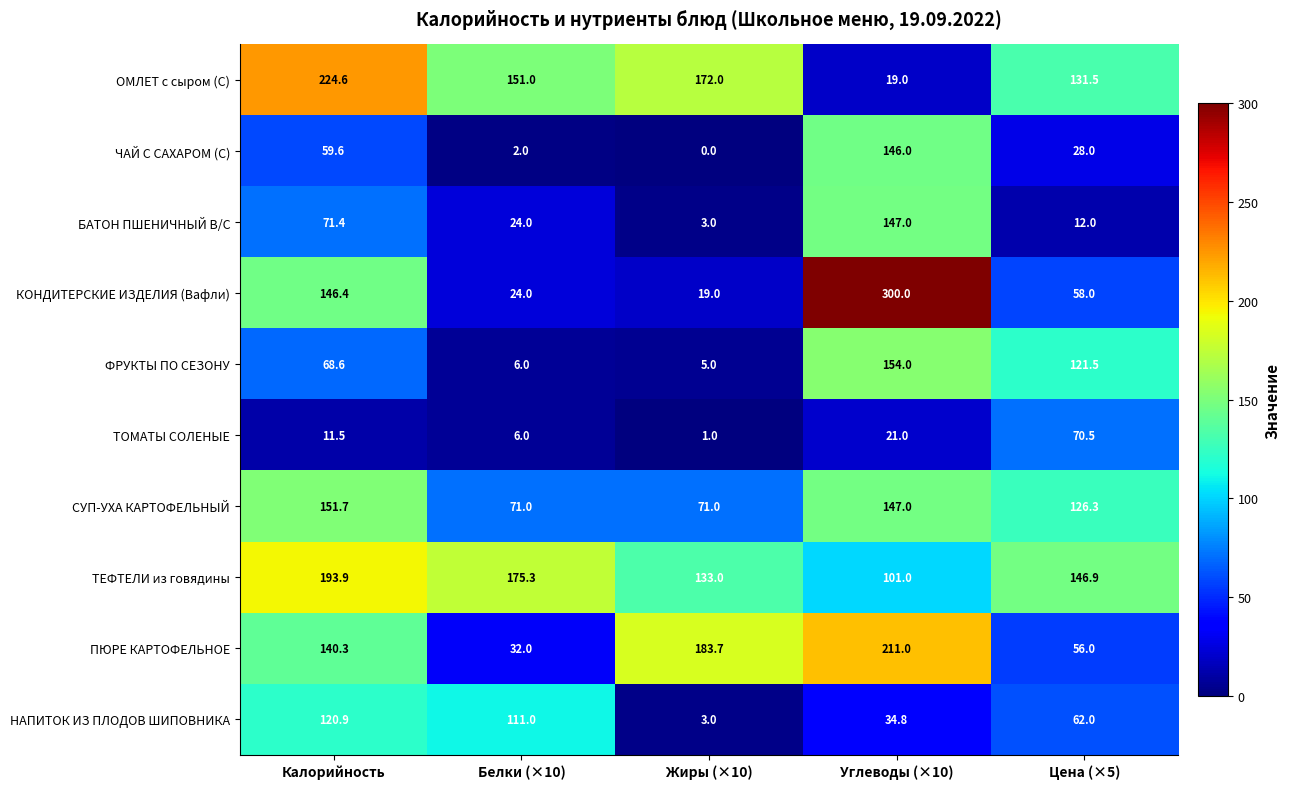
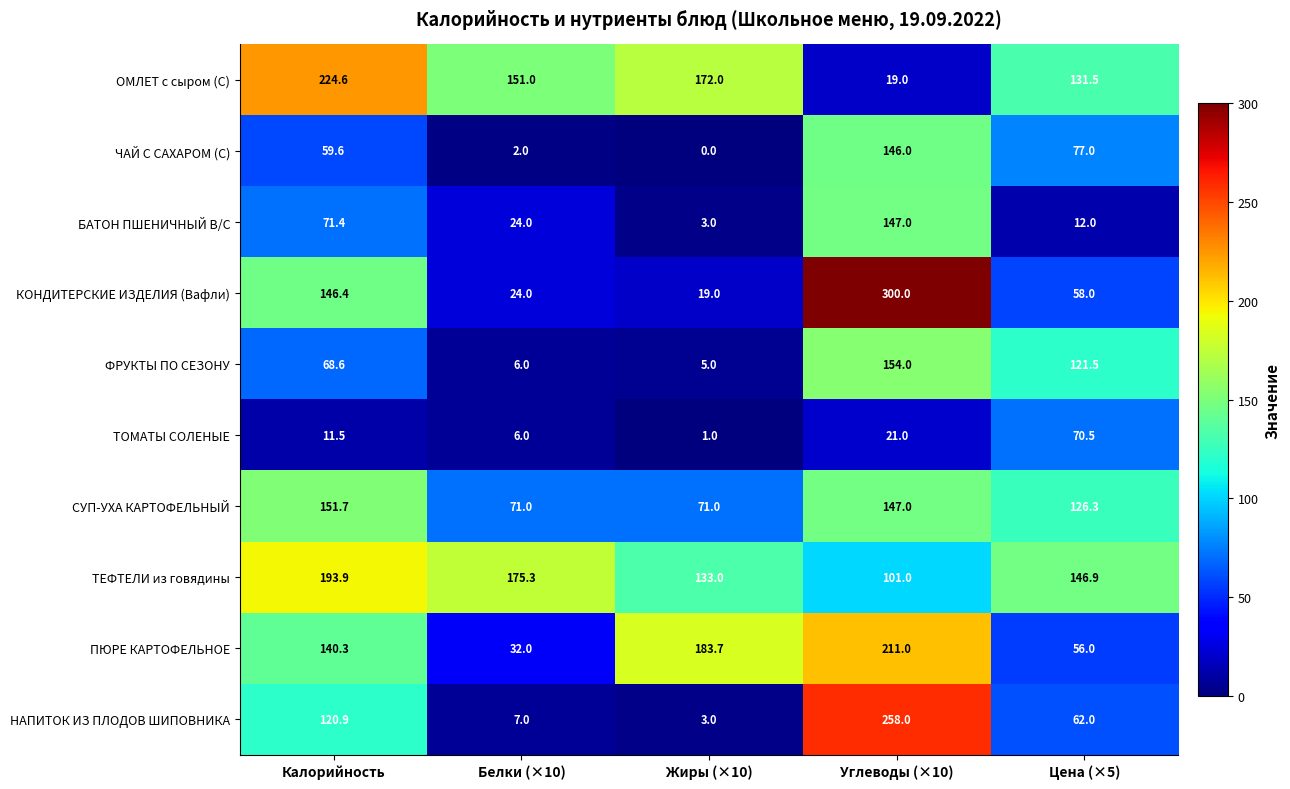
ЧАЙ С САХАРОМ (С), Цена (×5): 28.0 -> 77.0
НАПИТОК ИЗ ПЛОДОВ ШИПОВНИКА, Белки (×10): 111.0 -> 7.0
НАПИТОК ИЗ ПЛОДОВ ШИПОВНИКА, Углеводы (×10): 34.8 -> 258.0
